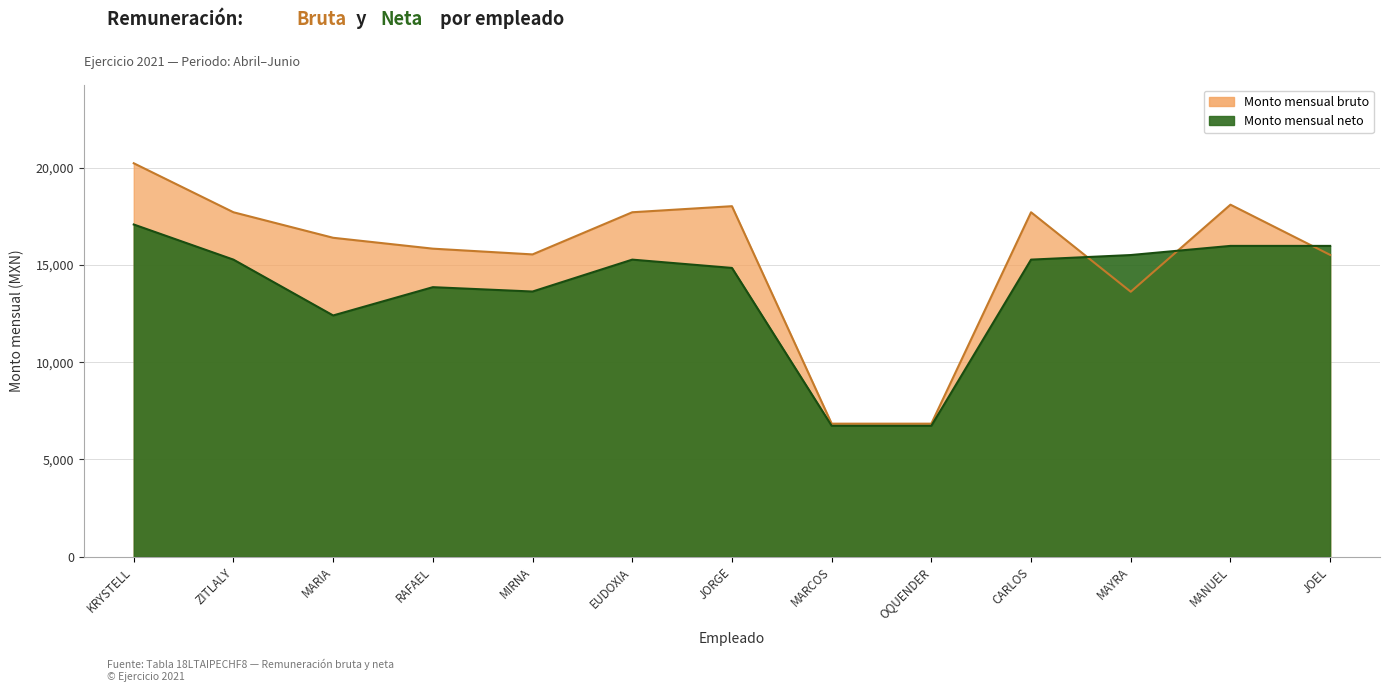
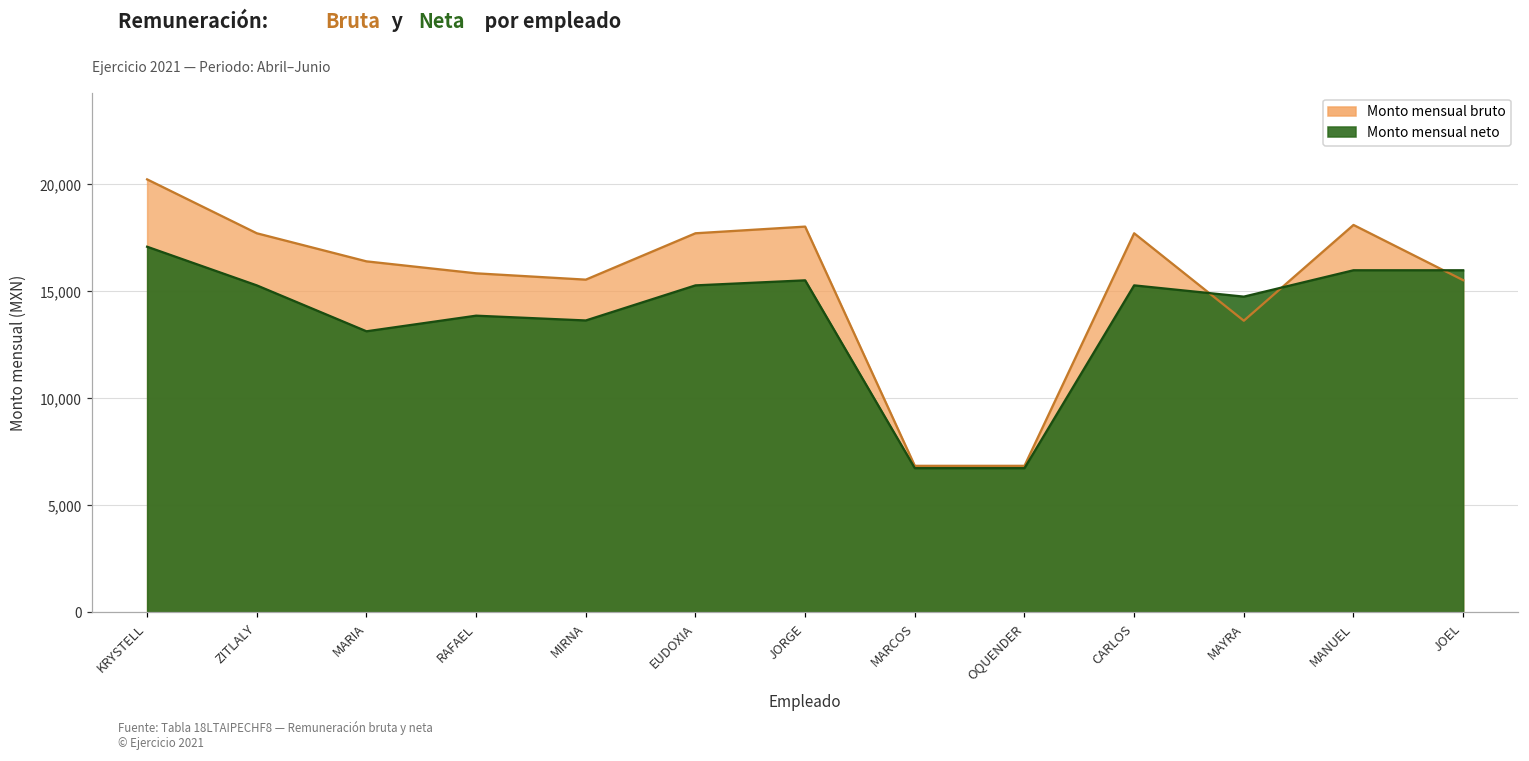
Monto mensual neto, MARIA: 12,400 -> 13,100
Monto mensual neto, JORGE: 14,800 -> 15,500
Monto mensual neto, MAYRA: 15,500 -> 14,700
